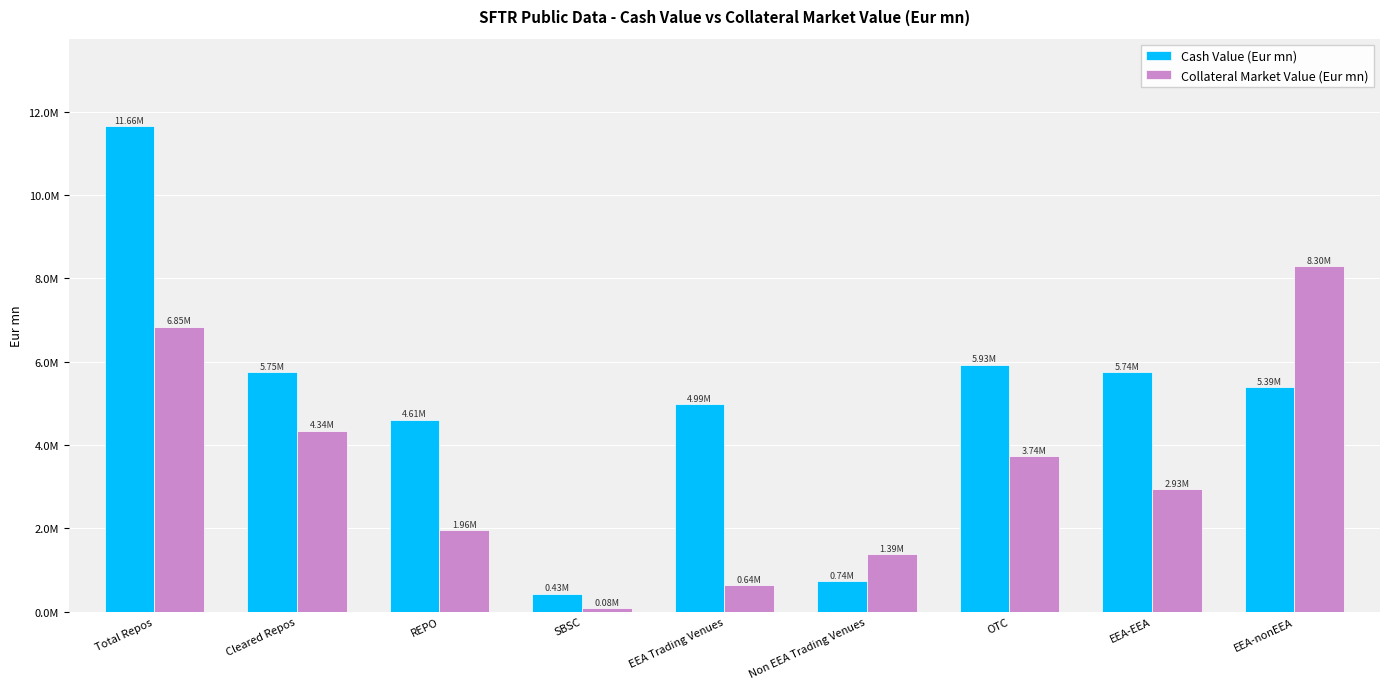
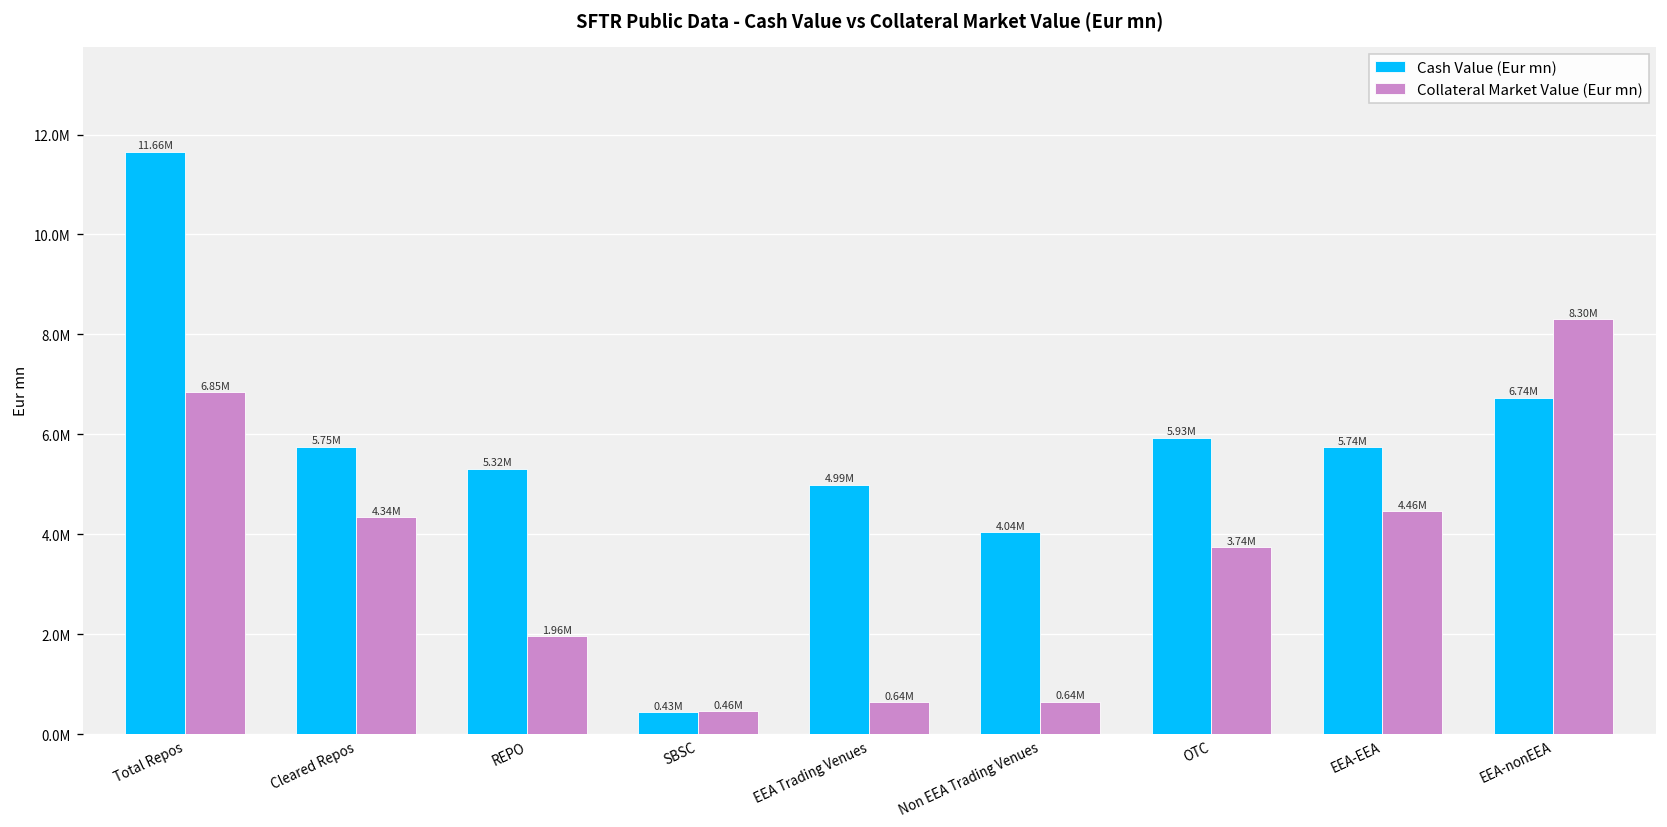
Cash Value (Eur mn), REPO: 4.61M -> 5.32M
Collateral Market Value (Eur mn), SBSC: 0.08M -> 0.46M
Cash Value (Eur mn), Non EEA Trading Venues: 0.74M -> 4.04M
Collateral Market Value (Eur mn), Non EEA Trading Venues: 1.39M -> 0.64M
Collateral Market Value (Eur mn), EEA-EEA: 2.93M -> 4.46M
Cash Value (Eur mn), EEA-nonEEA: 5.39M -> 6.74M
